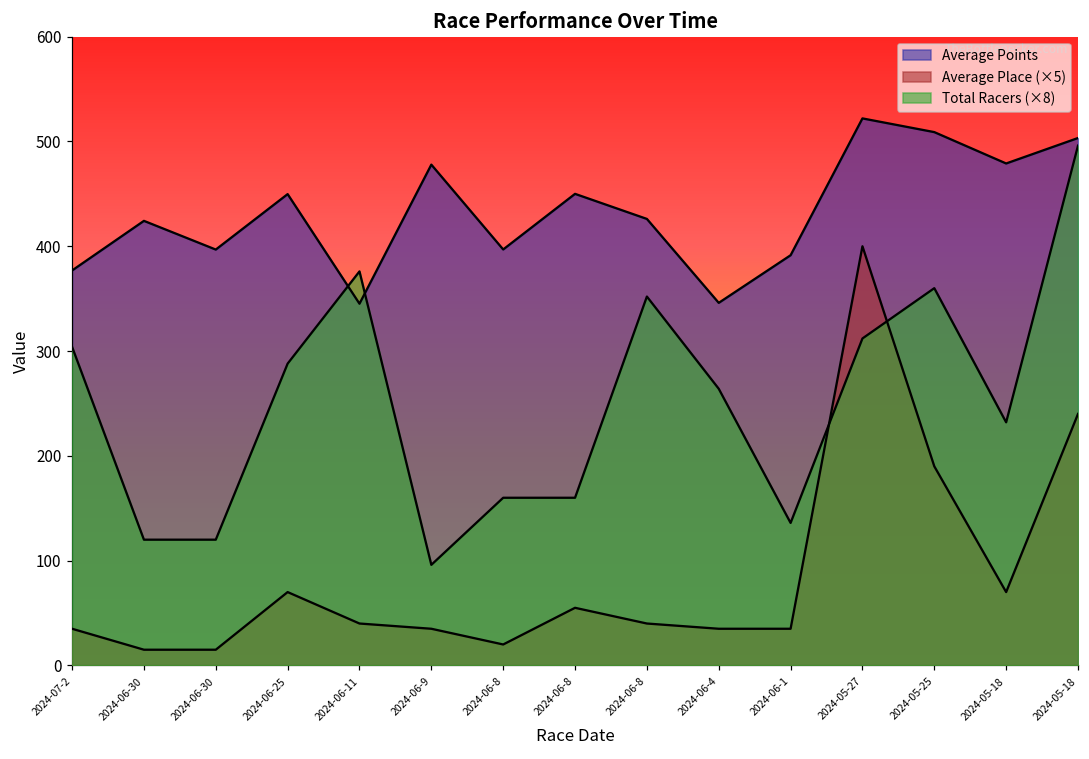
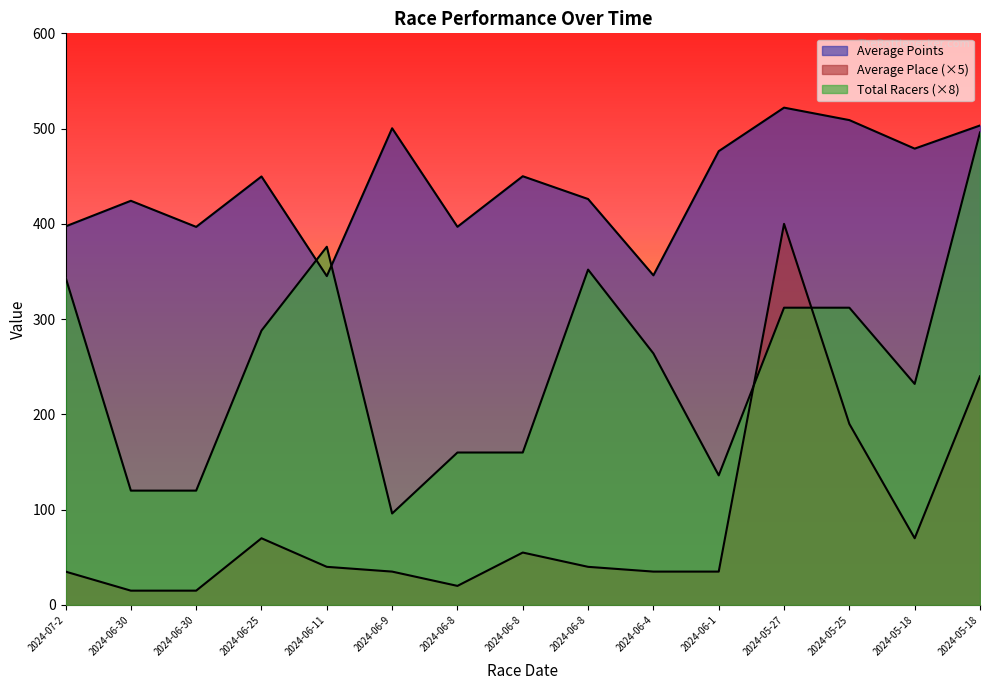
Average Points, 2024-07-2: 380 -> 400
Total Racers (×8), 2024-07-2: 300 -> 340
Average Points, 2024-06-9: 480 -> 500
Average Points, 2024-06-1: 390 -> 480
Total Racers (×8), 2024-05-25: 360 -> 310
